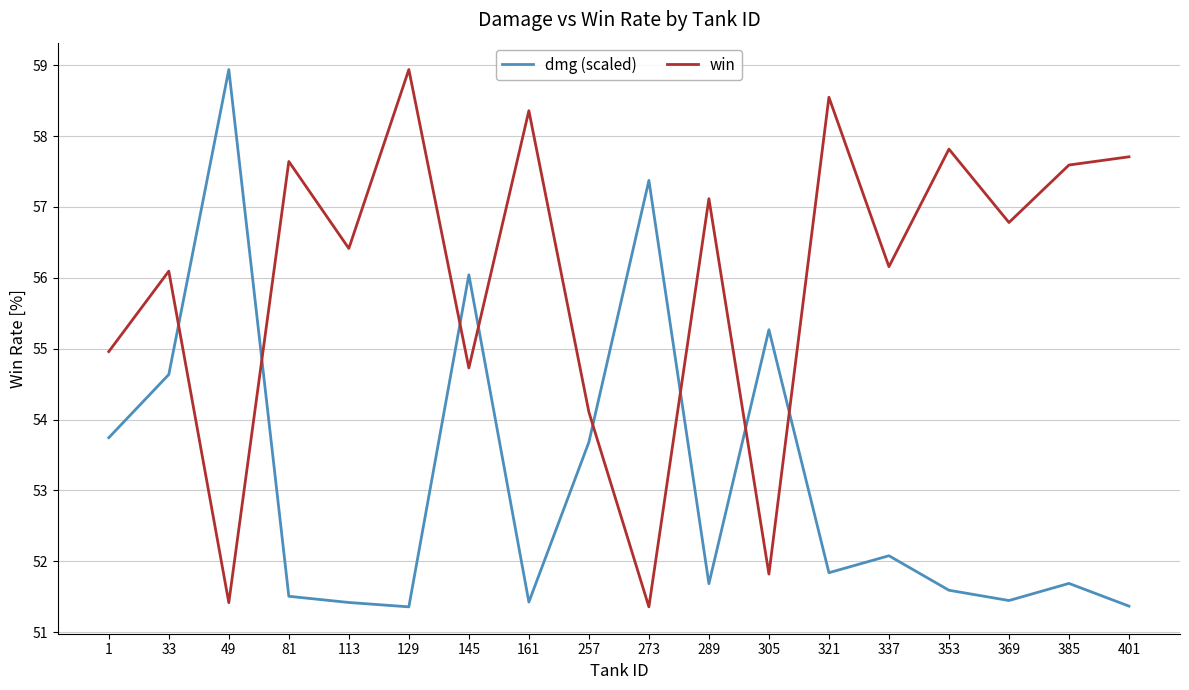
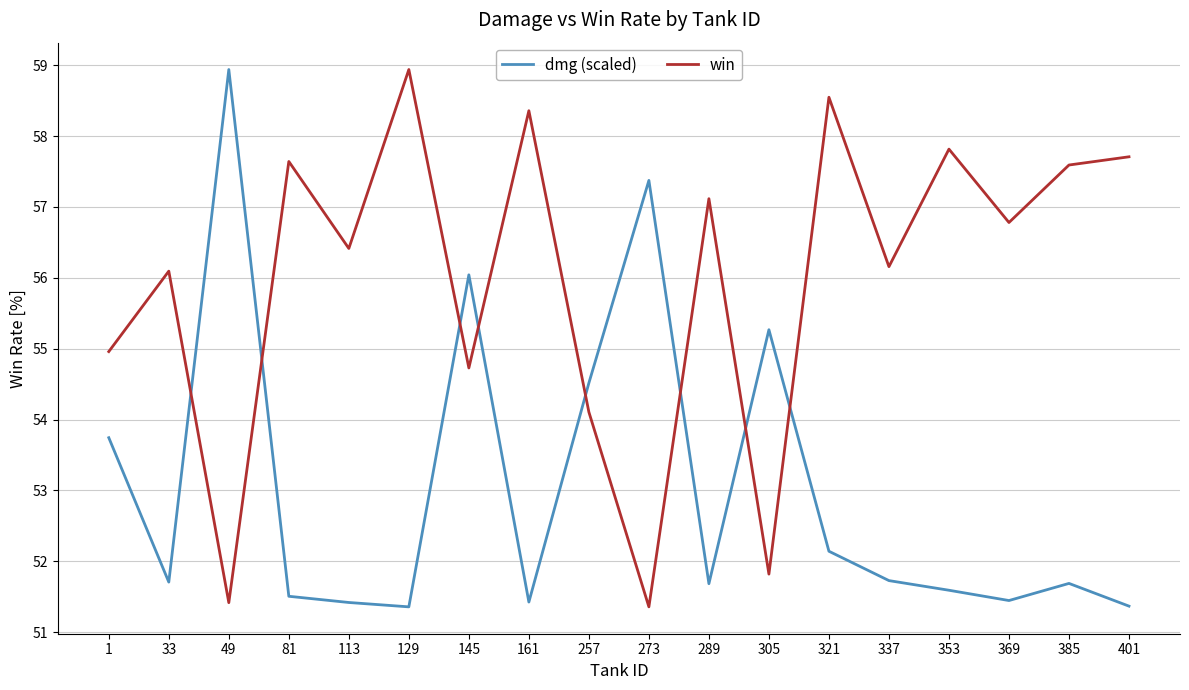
dmg (scaled), 33: 54.6 -> 51.7
dmg (scaled), 257: 53.7 -> 54.5
dmg (scaled), 321: 51.8 -> 52.1
dmg (scaled), 337: 52.1 -> 51.7
